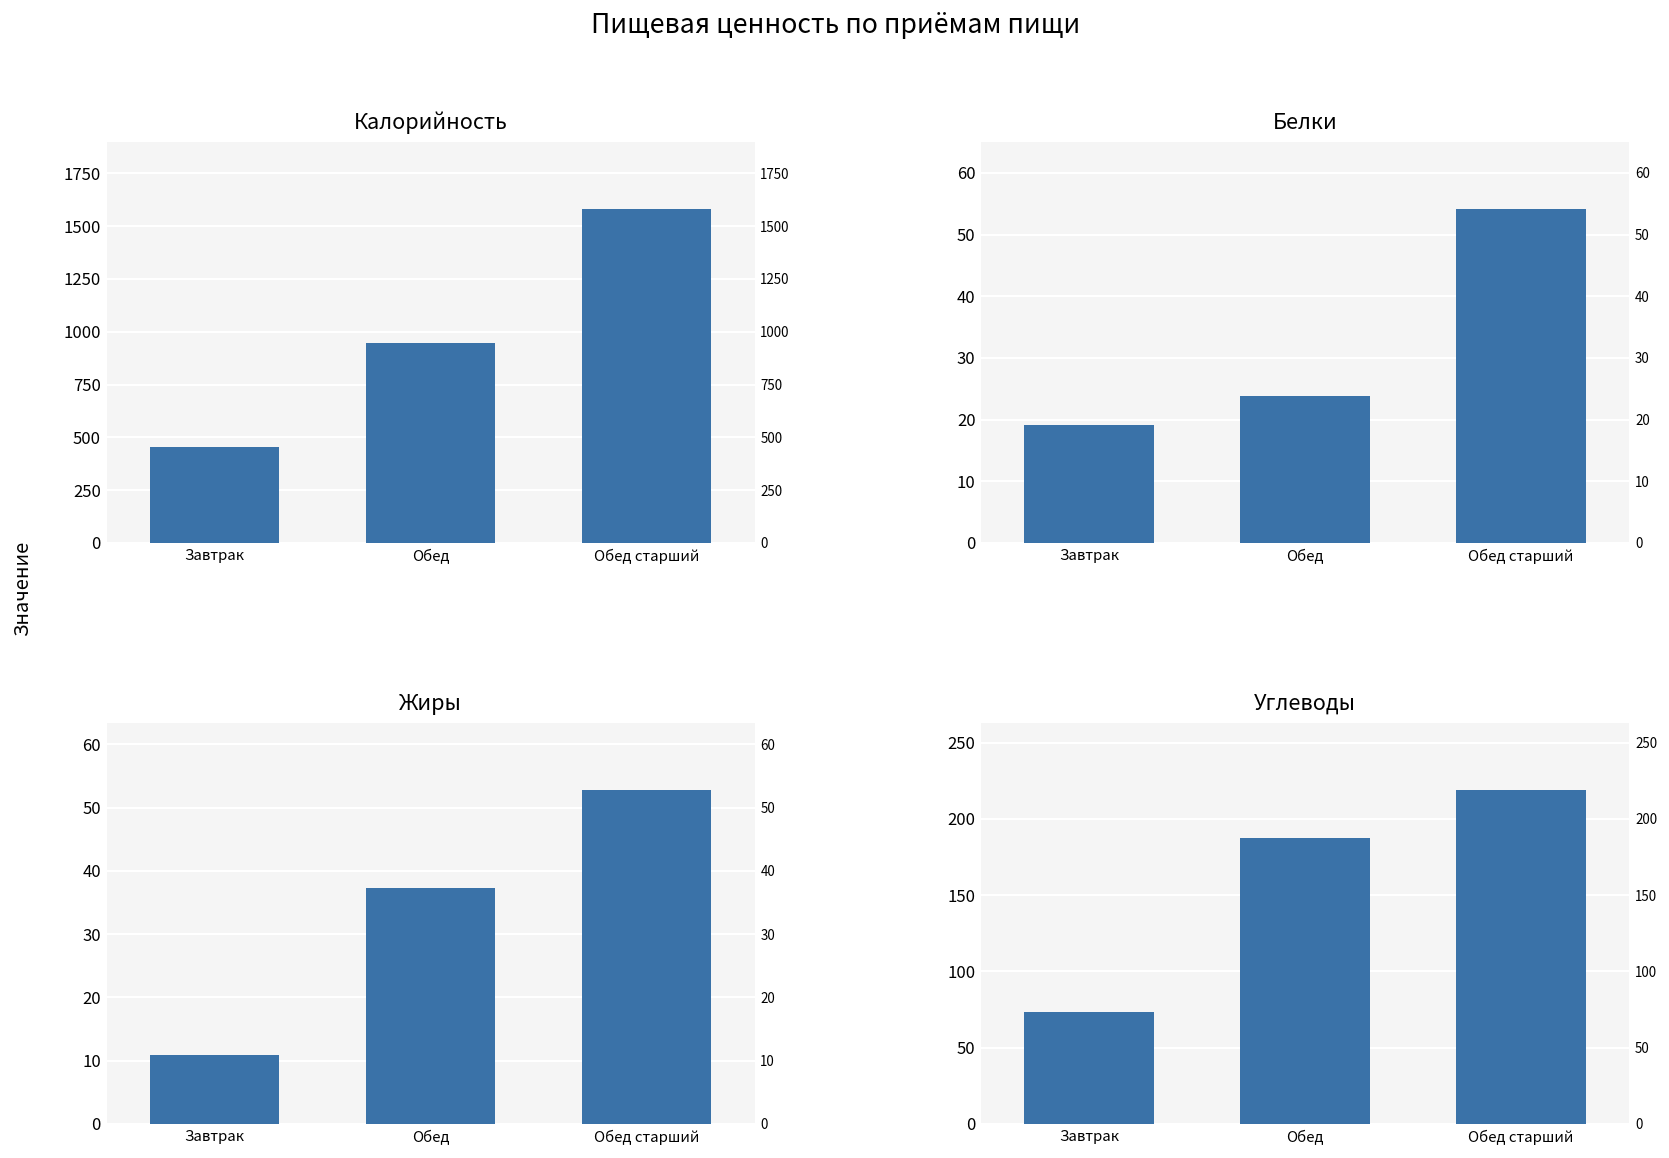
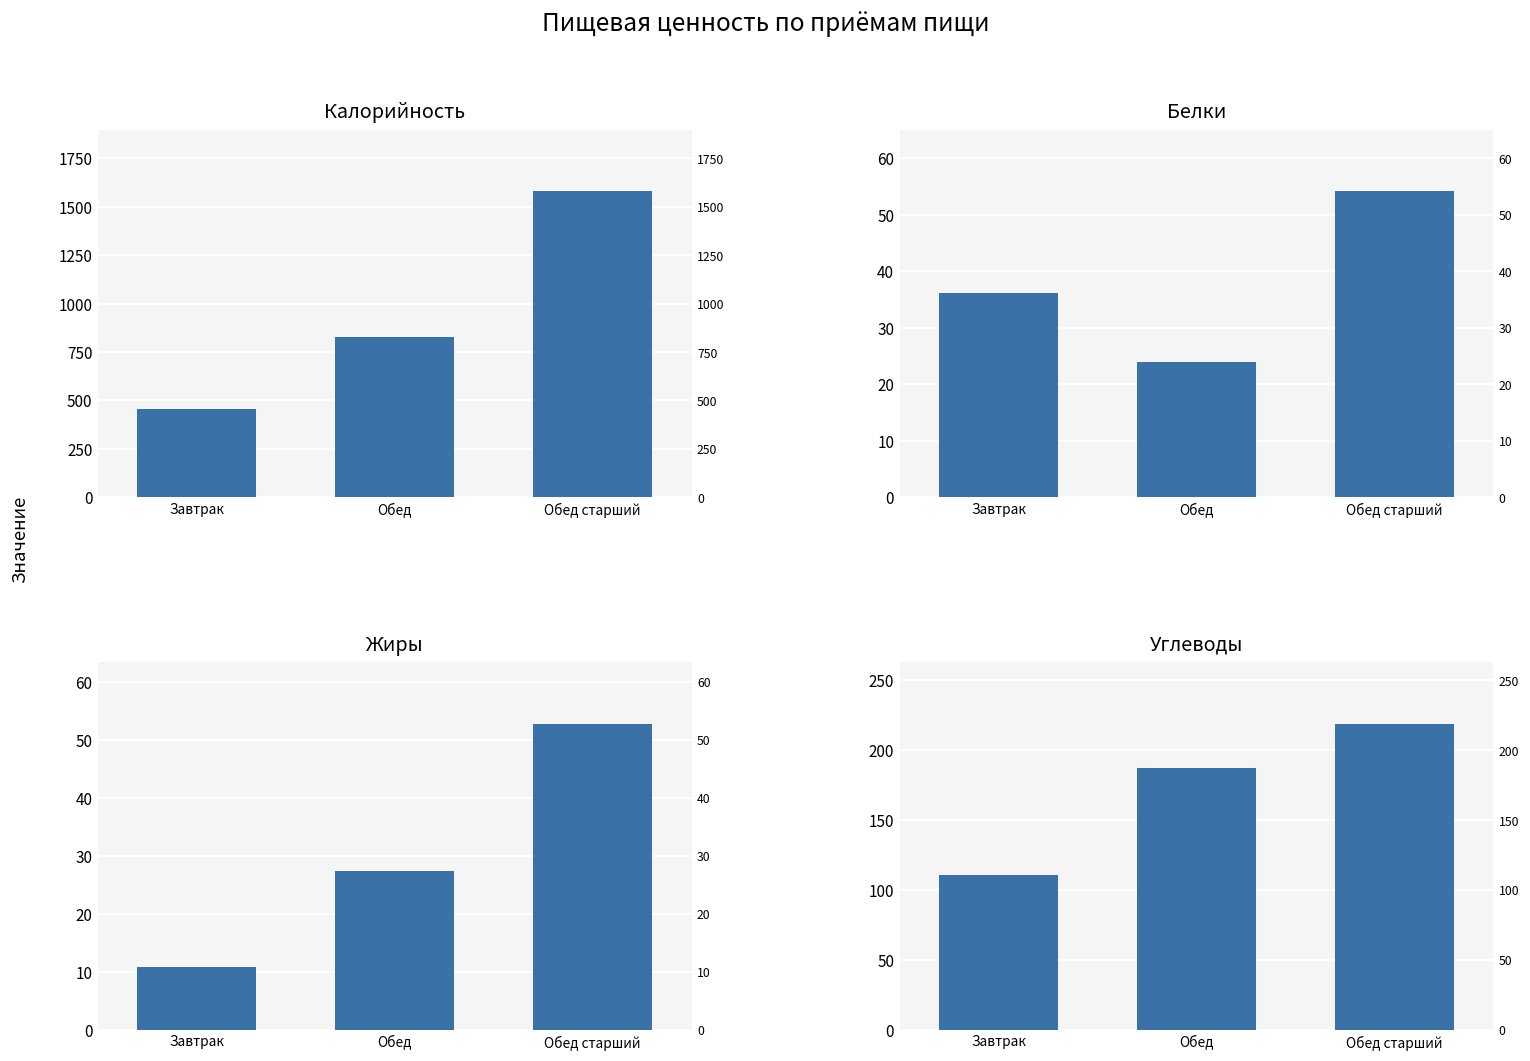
Калорийность, Обед: 950 -> 830
Белки, Завтрак: 19 -> 36
Жиры, Обед: 37 -> 27
Углеводы, Завтрак: 73 -> 111
